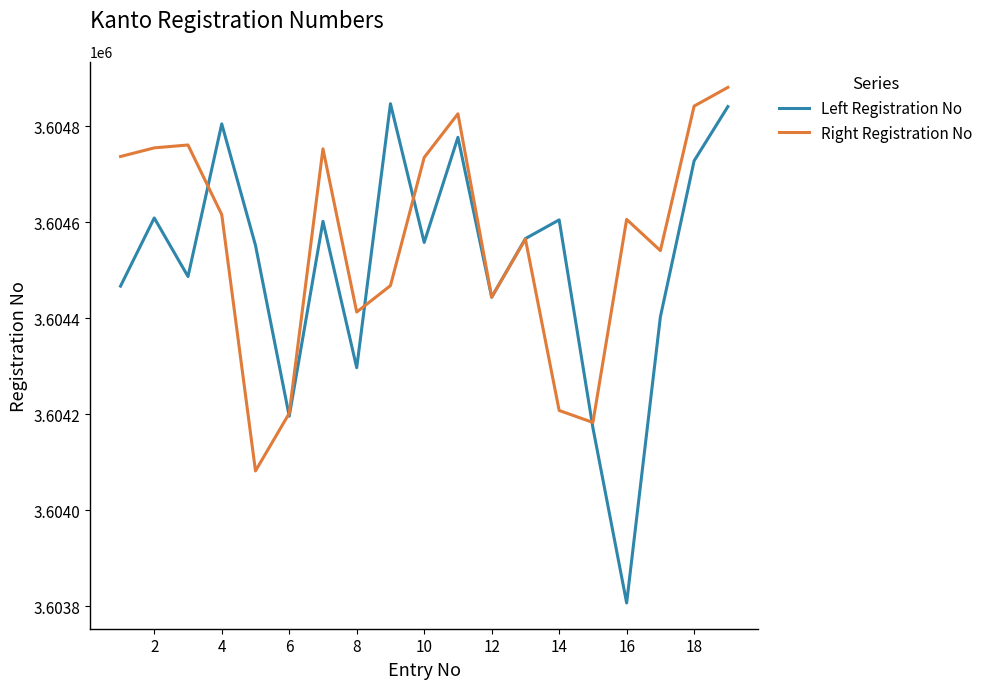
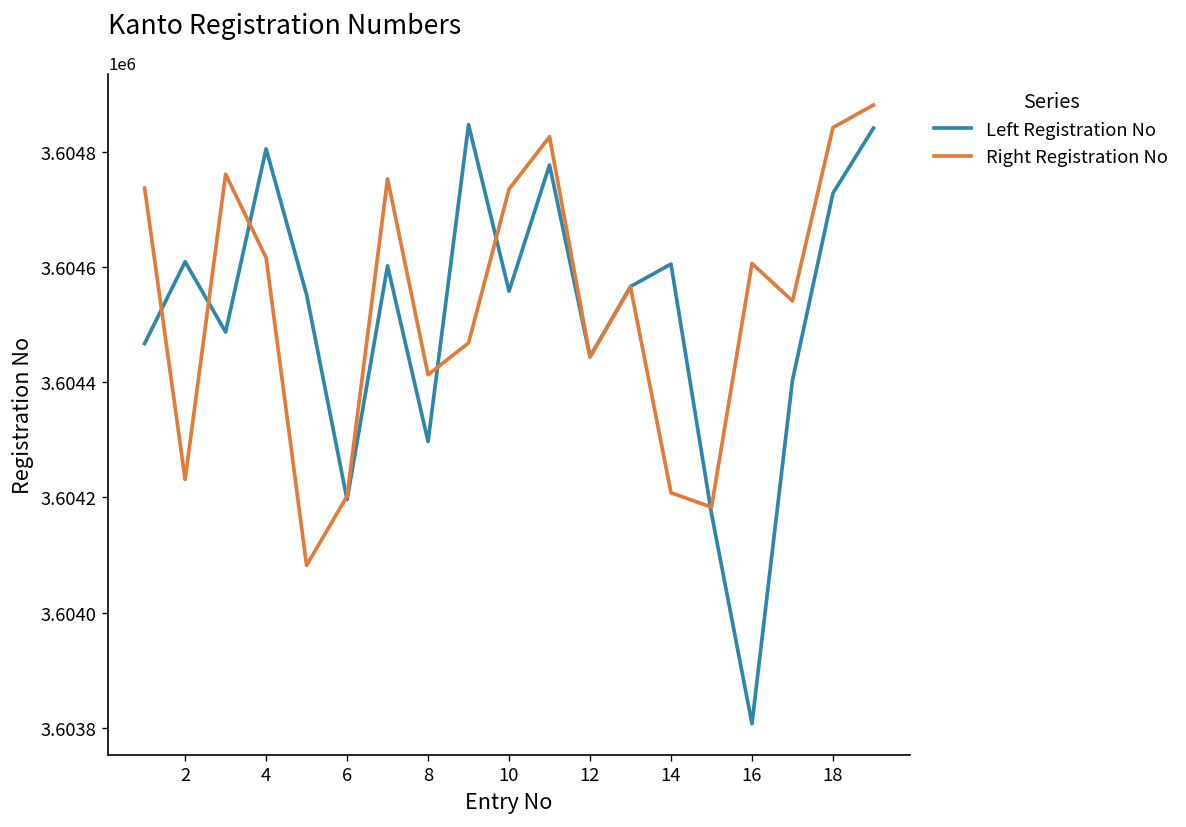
Right Registration No, 2: 3604760 -> 3604230
